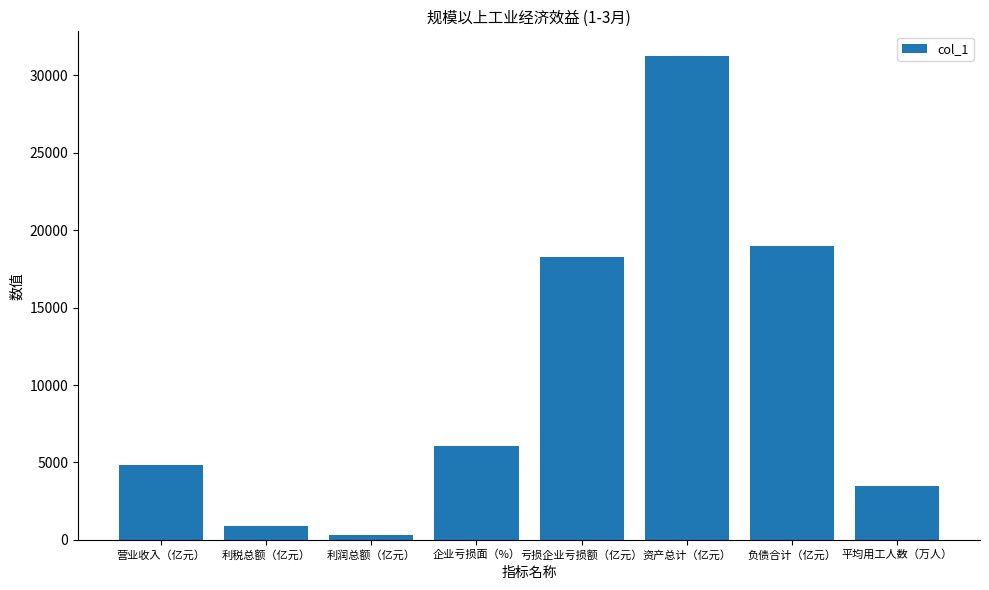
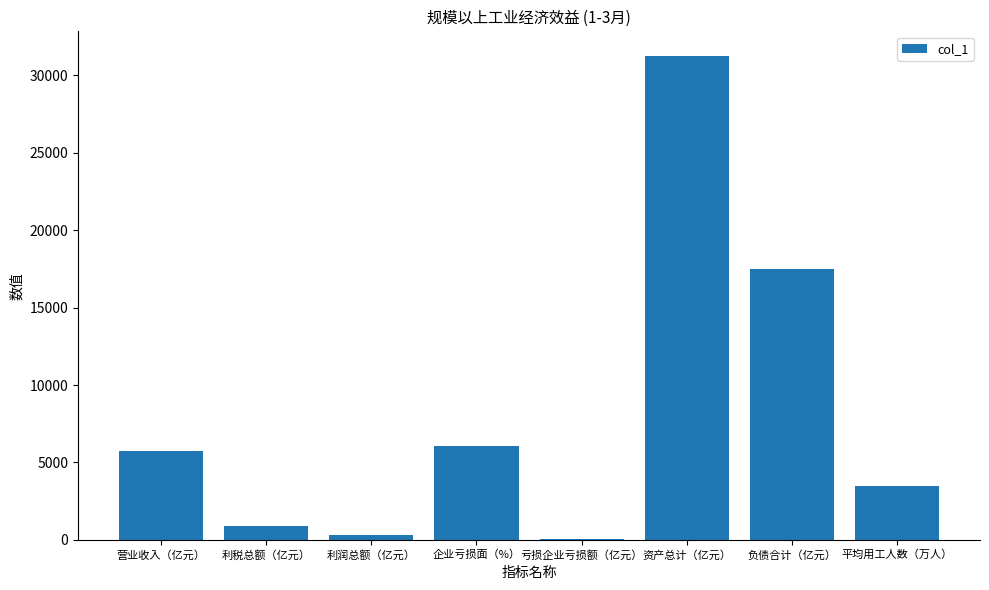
营业收入（亿元）: 4800 -> 5800
亏损企业亏损额（亿元）: 18300 -> 100
负债合计（亿元）: 19000 -> 17500
